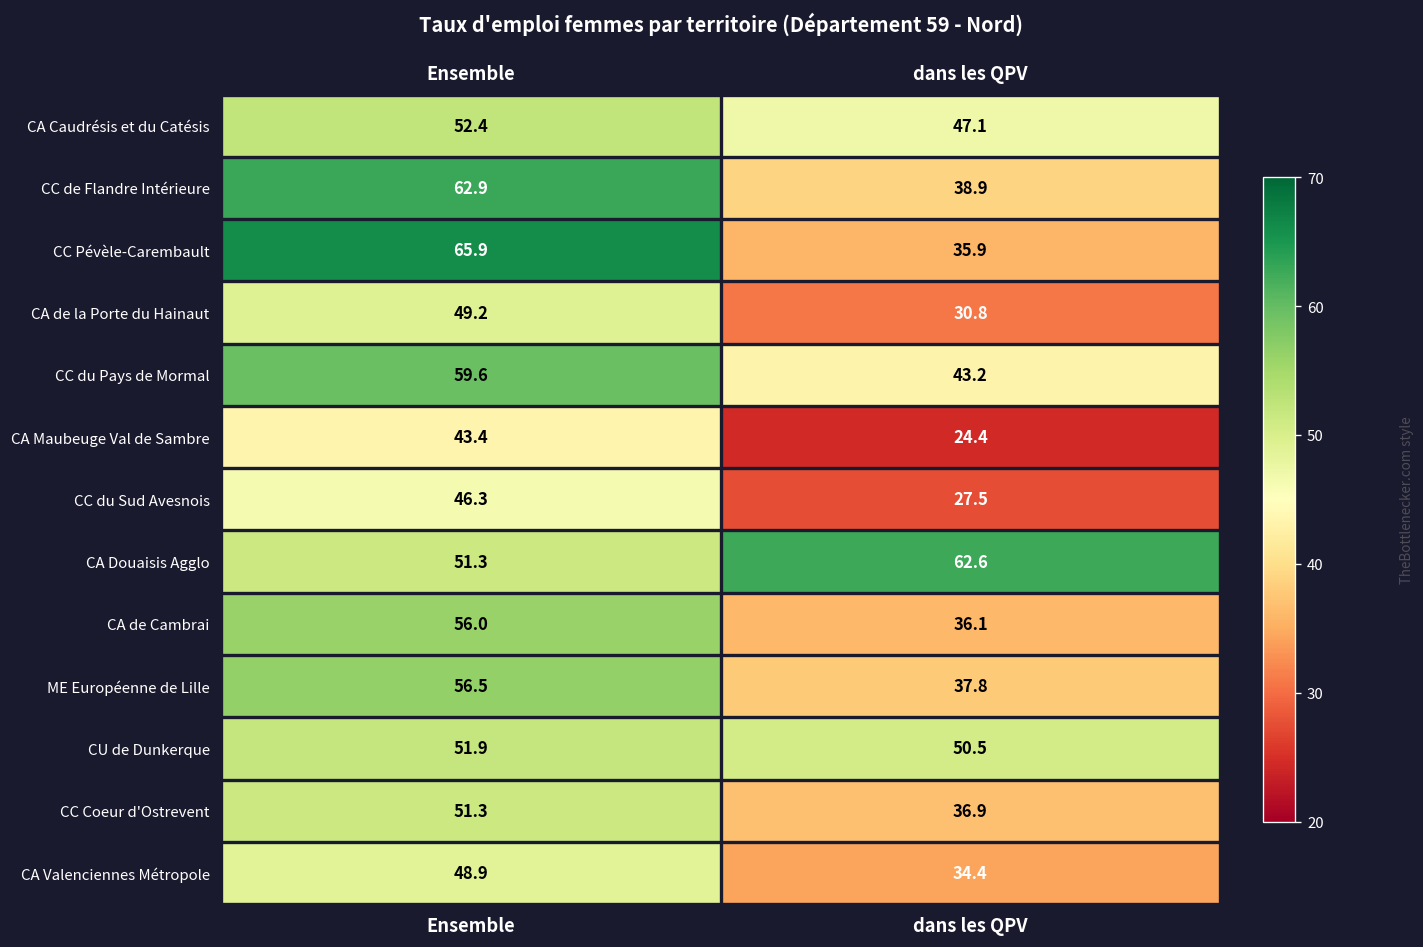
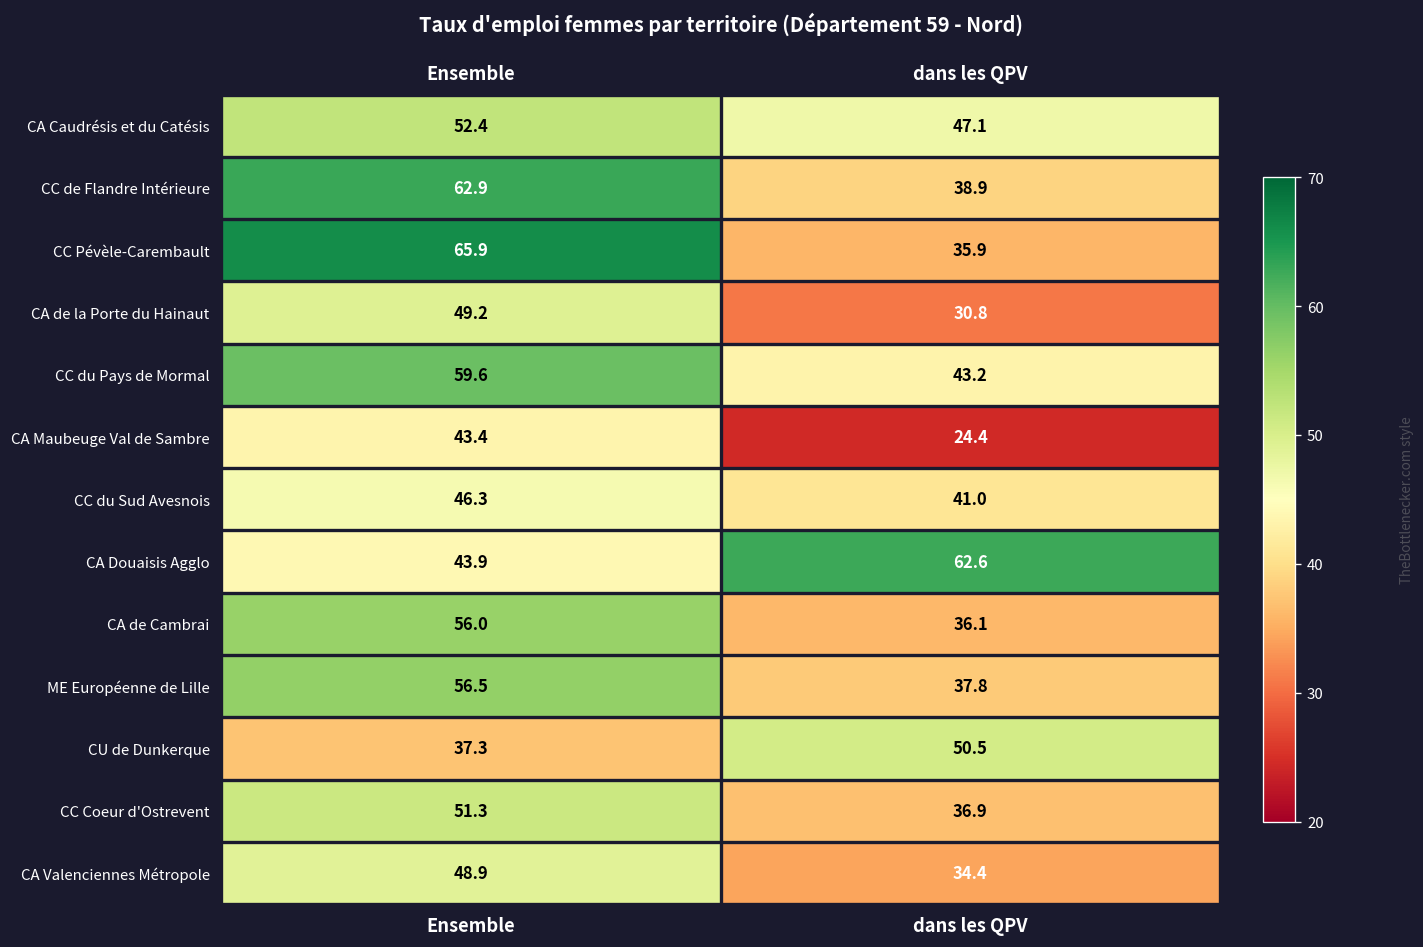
CC du Sud Avesnois, dans les QPV: 27.5 -> 41.0
CA Douaisis Agglo, Ensemble: 51.3 -> 43.9
CU de Dunkerque, Ensemble: 51.9 -> 37.3
